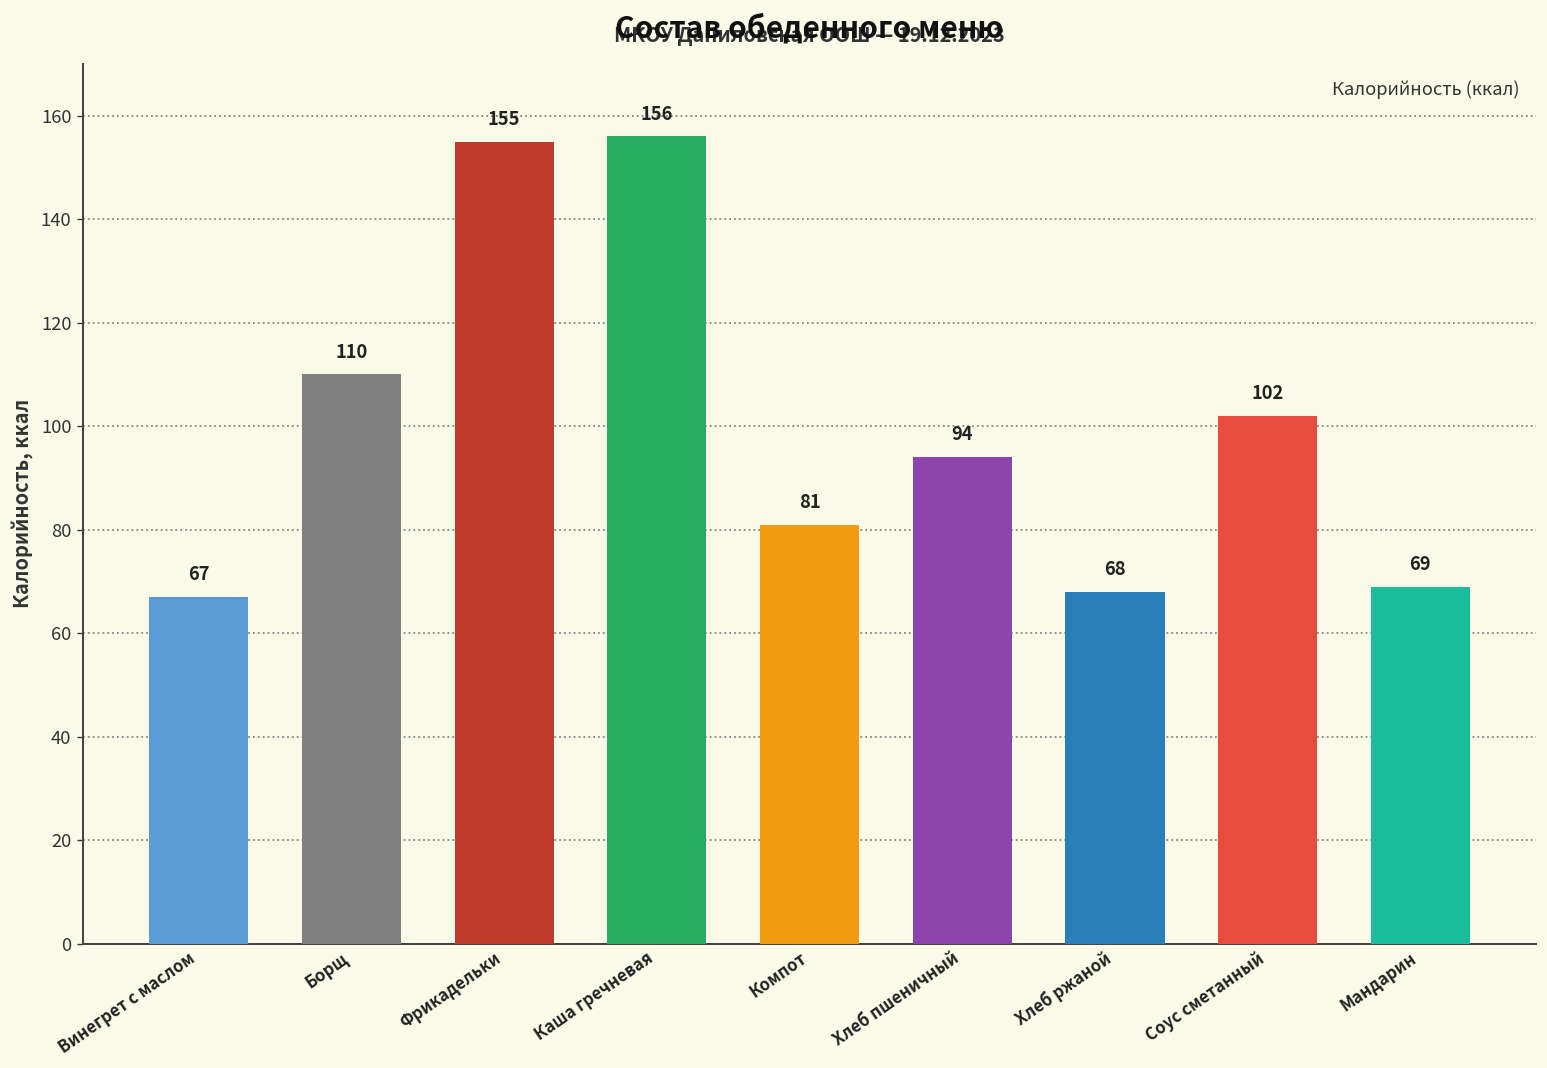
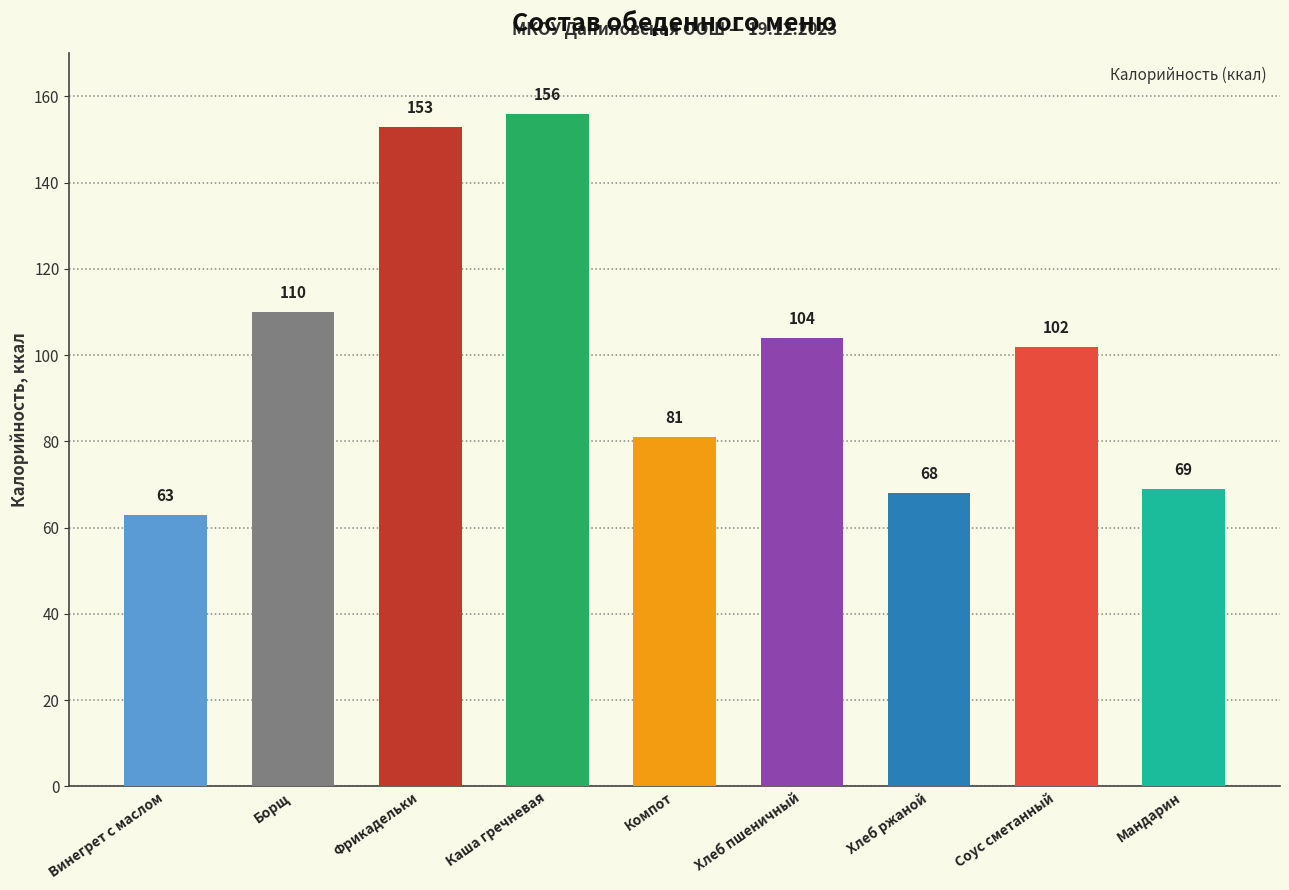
Винегрет с маслом: 67 -> 63
Фрикадельки: 155 -> 153
Хлеб пшеничный: 94 -> 104
